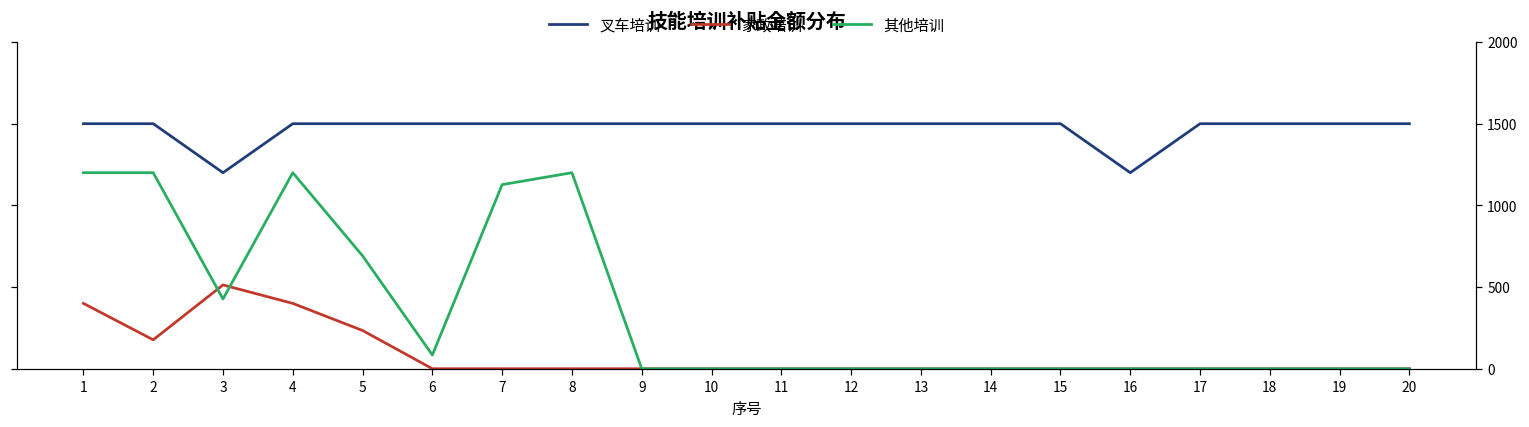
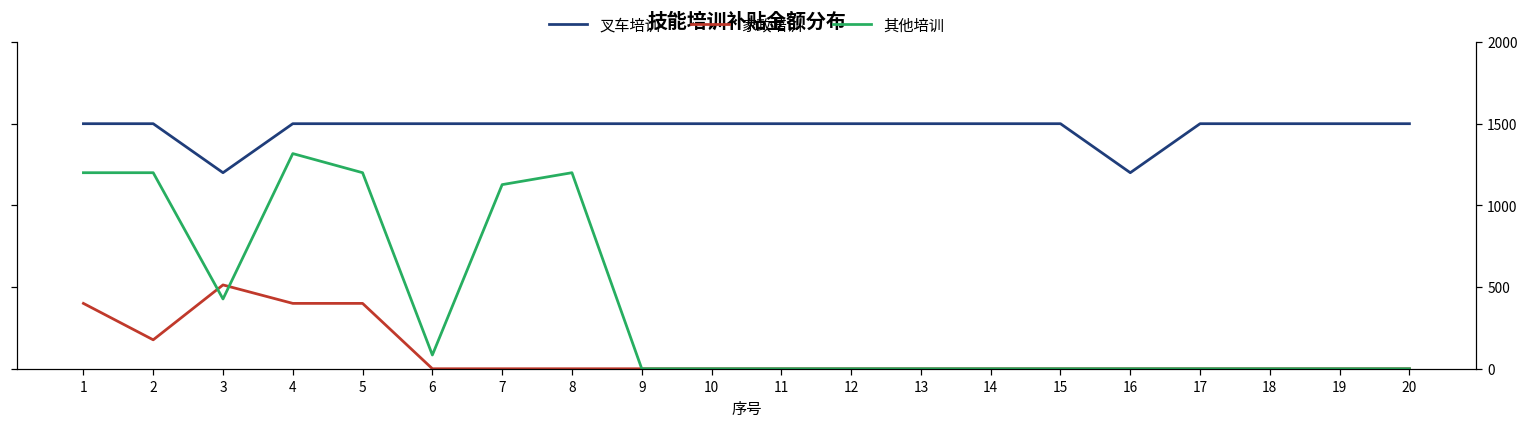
其他培训, 4: 1200 -> 1320
家政培训, 5: 230 -> 400
其他培训, 5: 690 -> 1200
